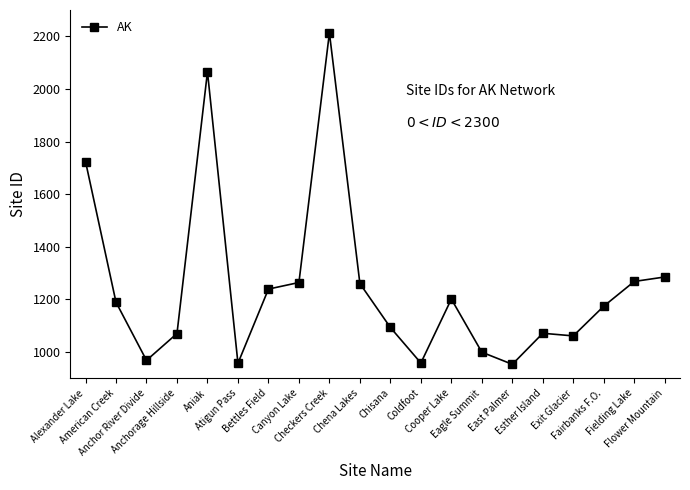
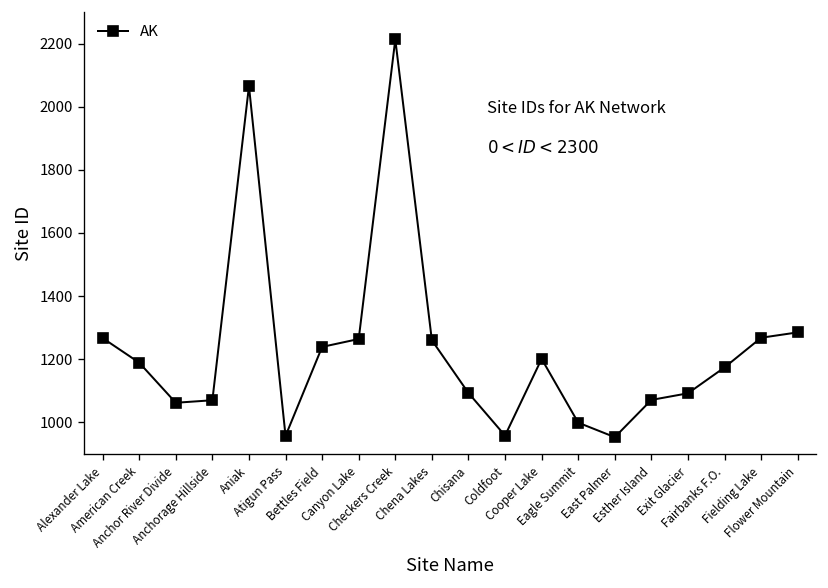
Alexander Lake: 1720 -> 1270
Anchor River Divide: 970 -> 1060
Exit Glacier: 1060 -> 1090
